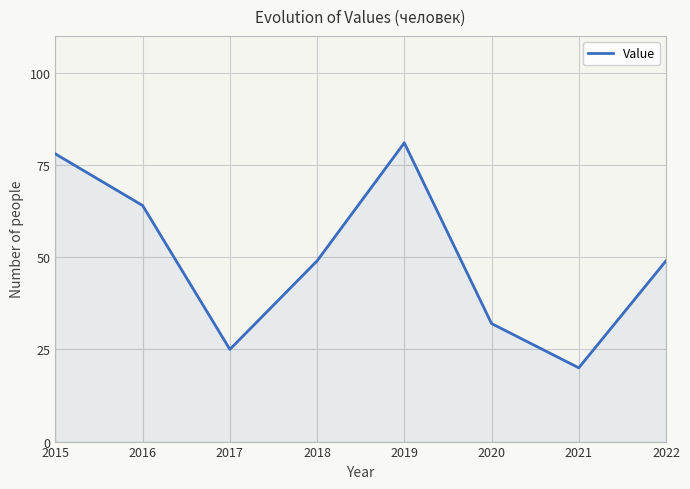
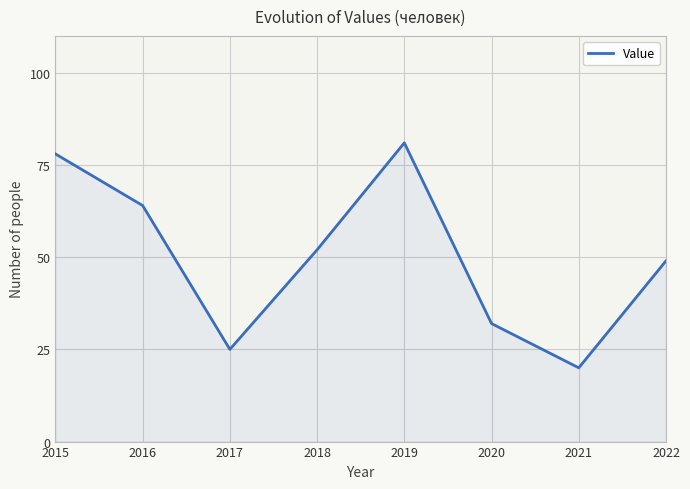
2018: 49 -> 52
